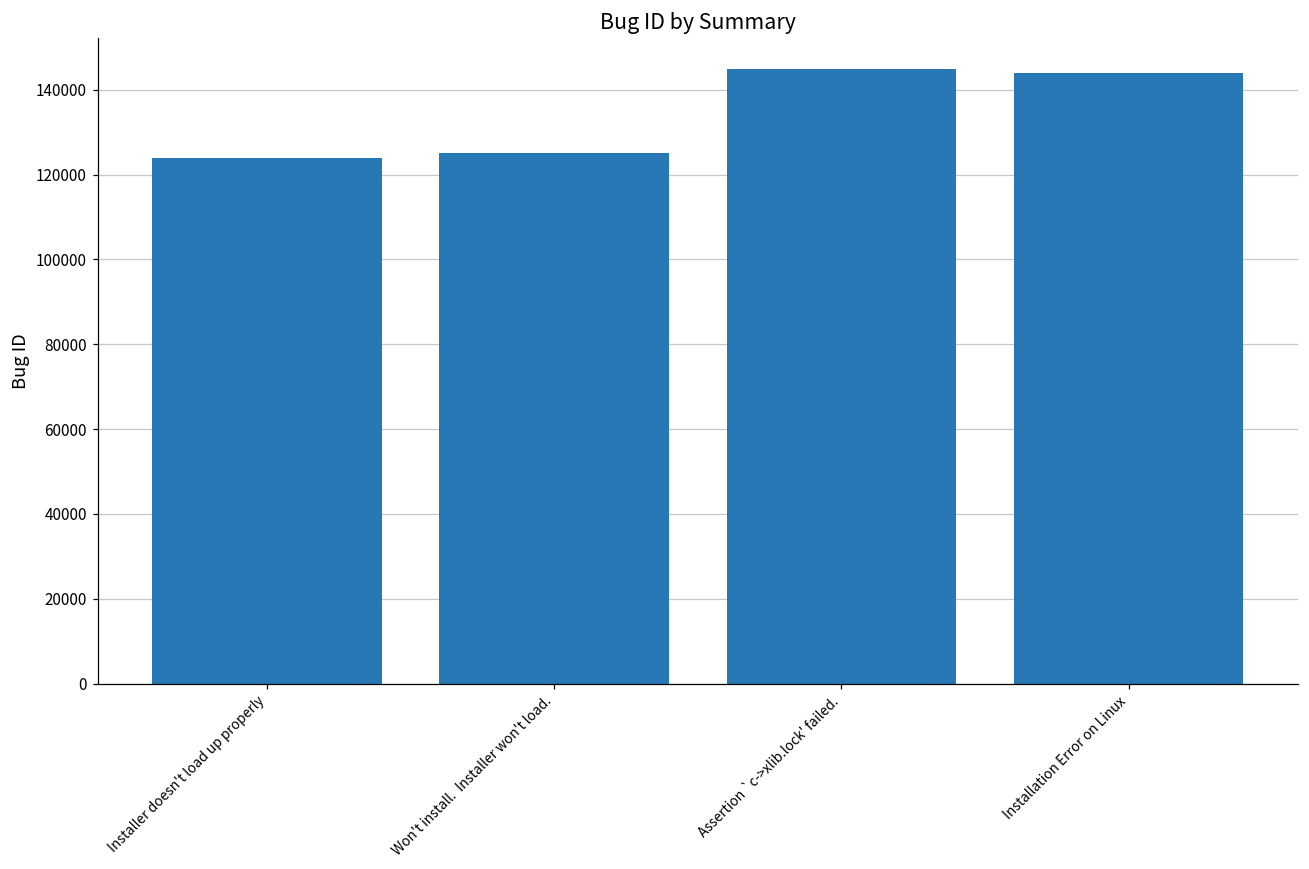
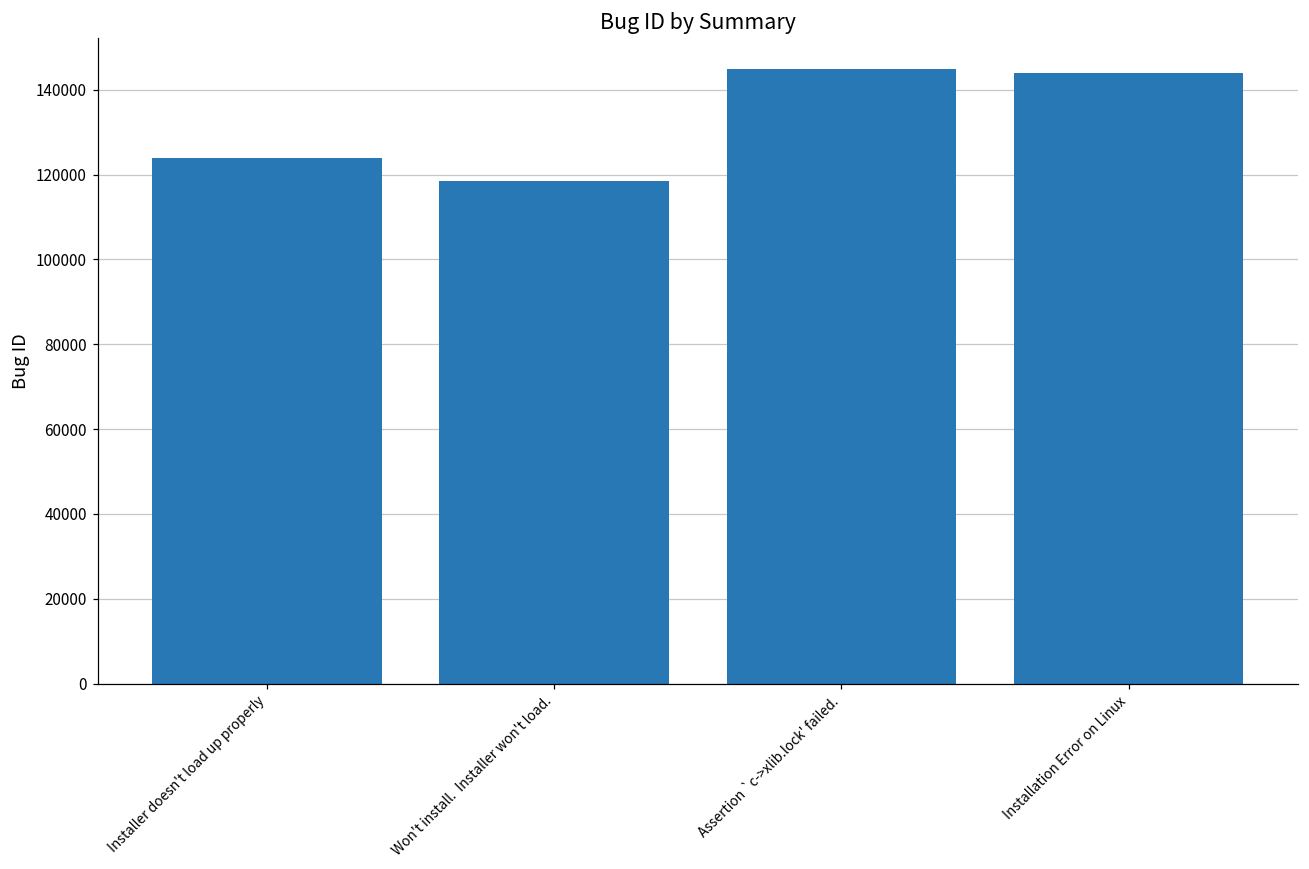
Won't install. Installer won't load.: 125000 -> 119000
